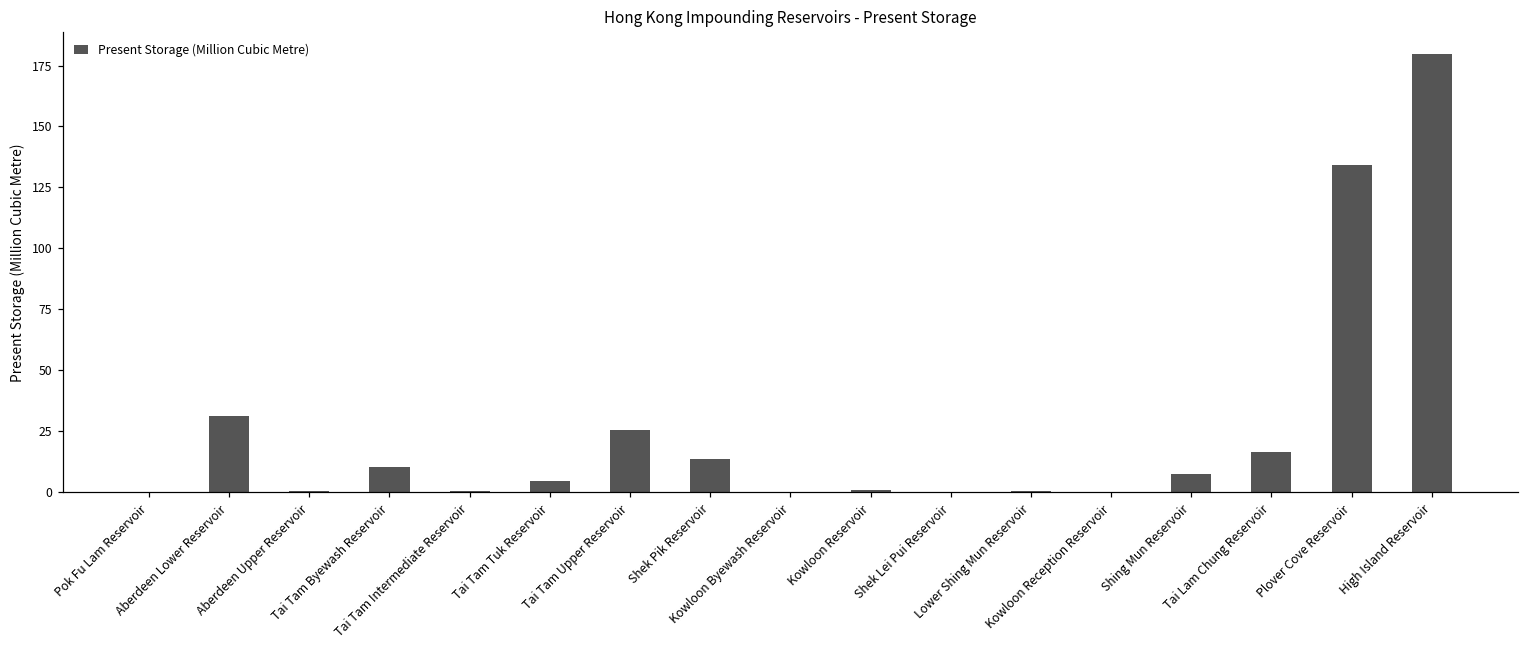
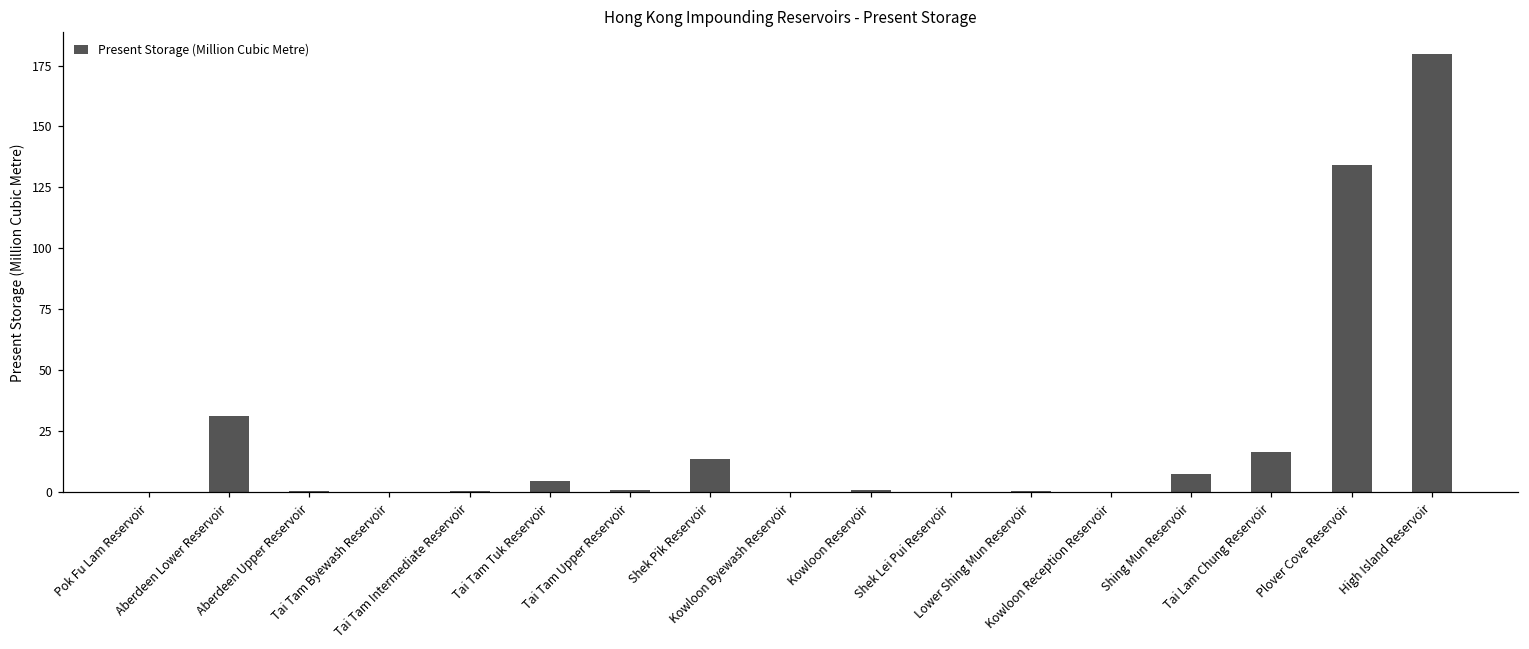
Tai Tam Byewash Reservoir: 10 -> 0
Tai Tam Upper Reservoir: 25 -> 1
